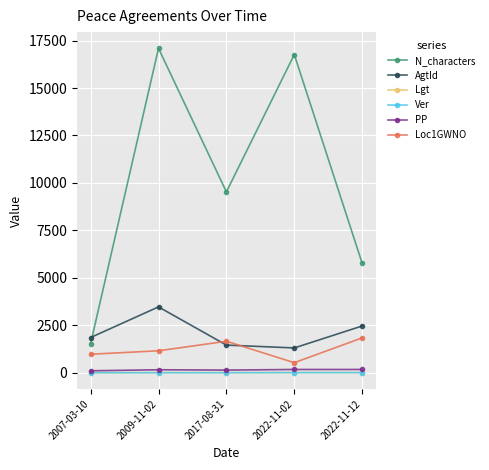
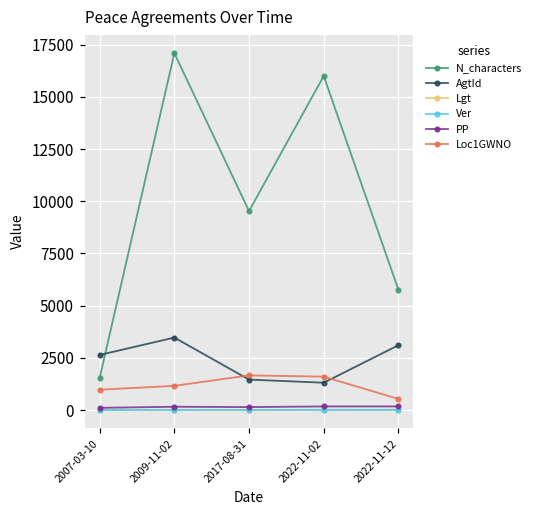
AgtId, 2007-03-10: 1900 -> 2600
N_characters, 2022-11-02: 16800 -> 16000
Loc1GWNO, 2022-11-02: 500 -> 1600
AgtId, 2022-11-12: 2500 -> 3100
Loc1GWNO, 2022-11-12: 1800 -> 500
